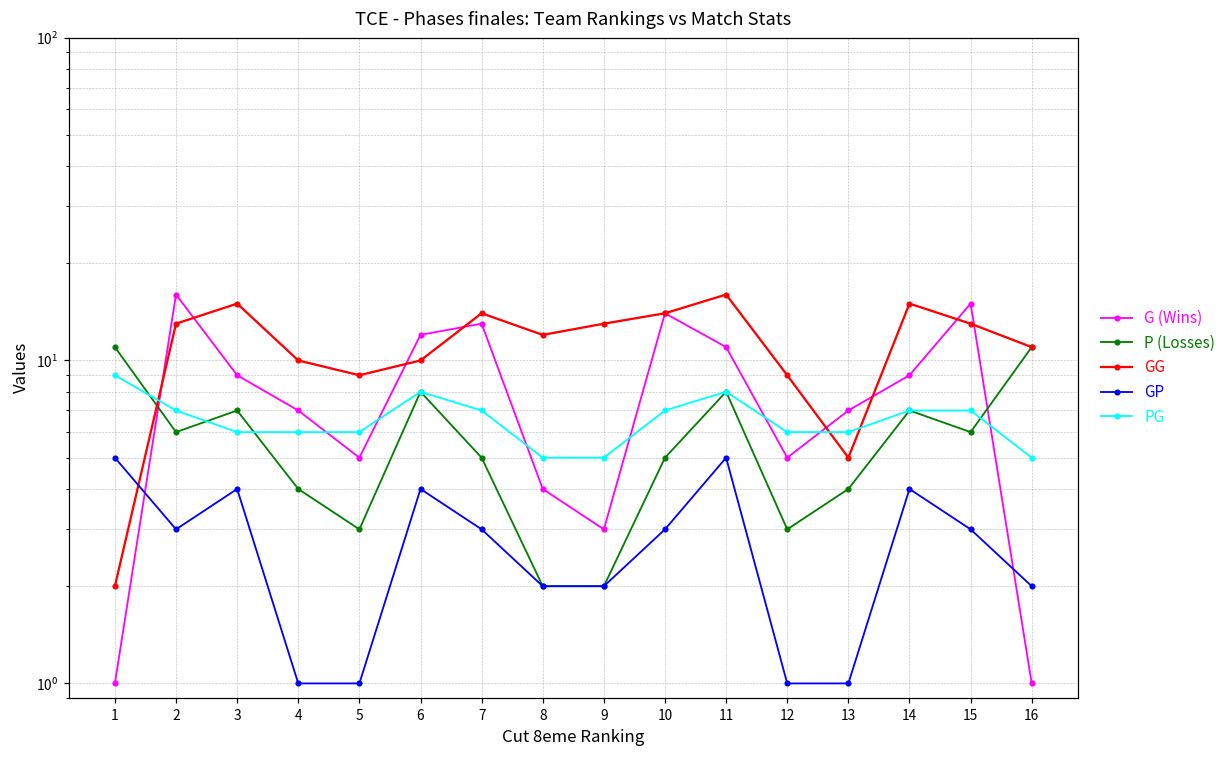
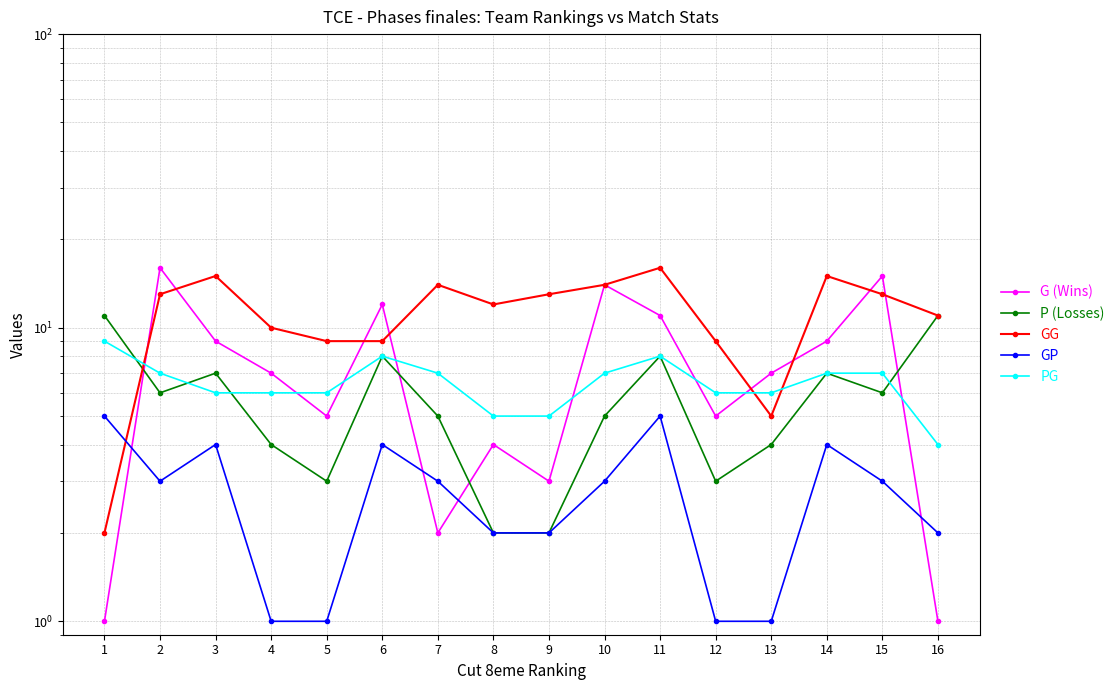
GG, 6: 10 -> 9
G (Wins), 7: 13 -> 2
PG, 16: 5 -> 4
